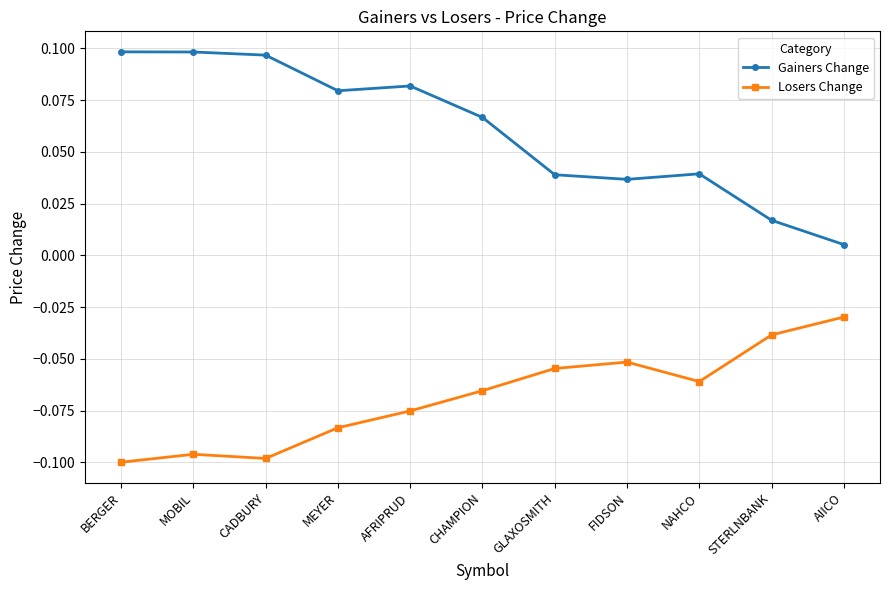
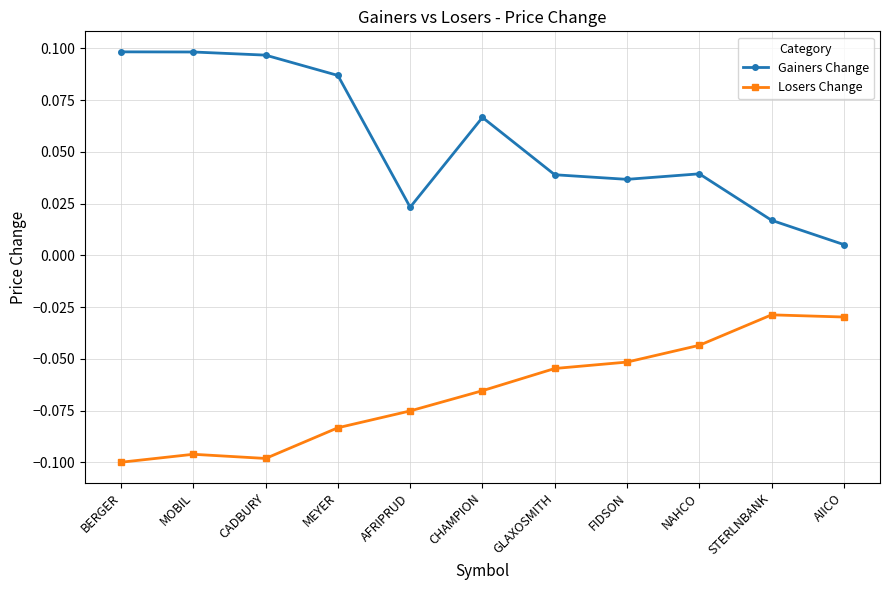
Gainers Change, MEYER: 0.080 -> 0.087
Gainers Change, AFRIPRUD: 0.082 -> 0.023
Losers Change, NAHCO: -0.061 -> -0.043
Losers Change, STERLNBANK: -0.038 -> -0.029
